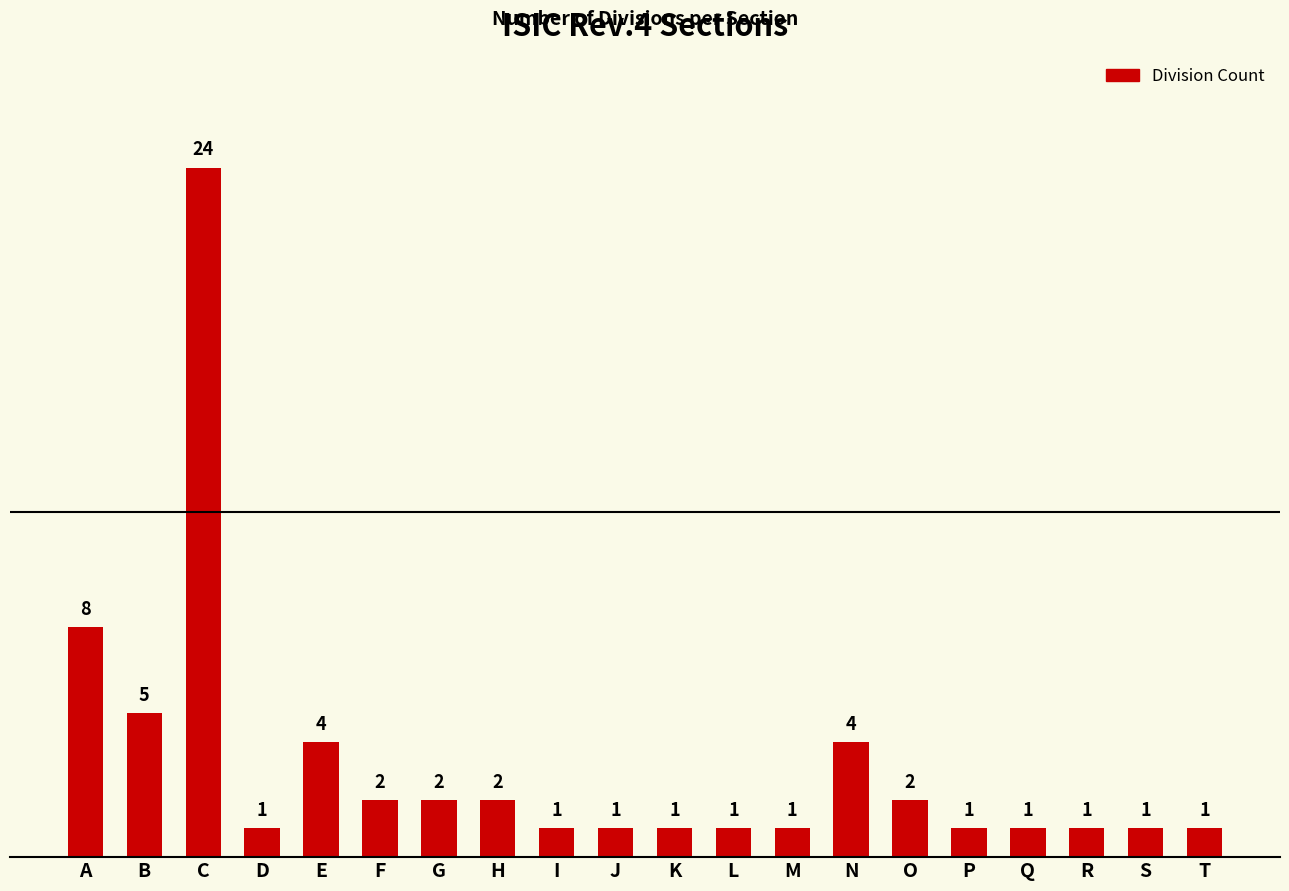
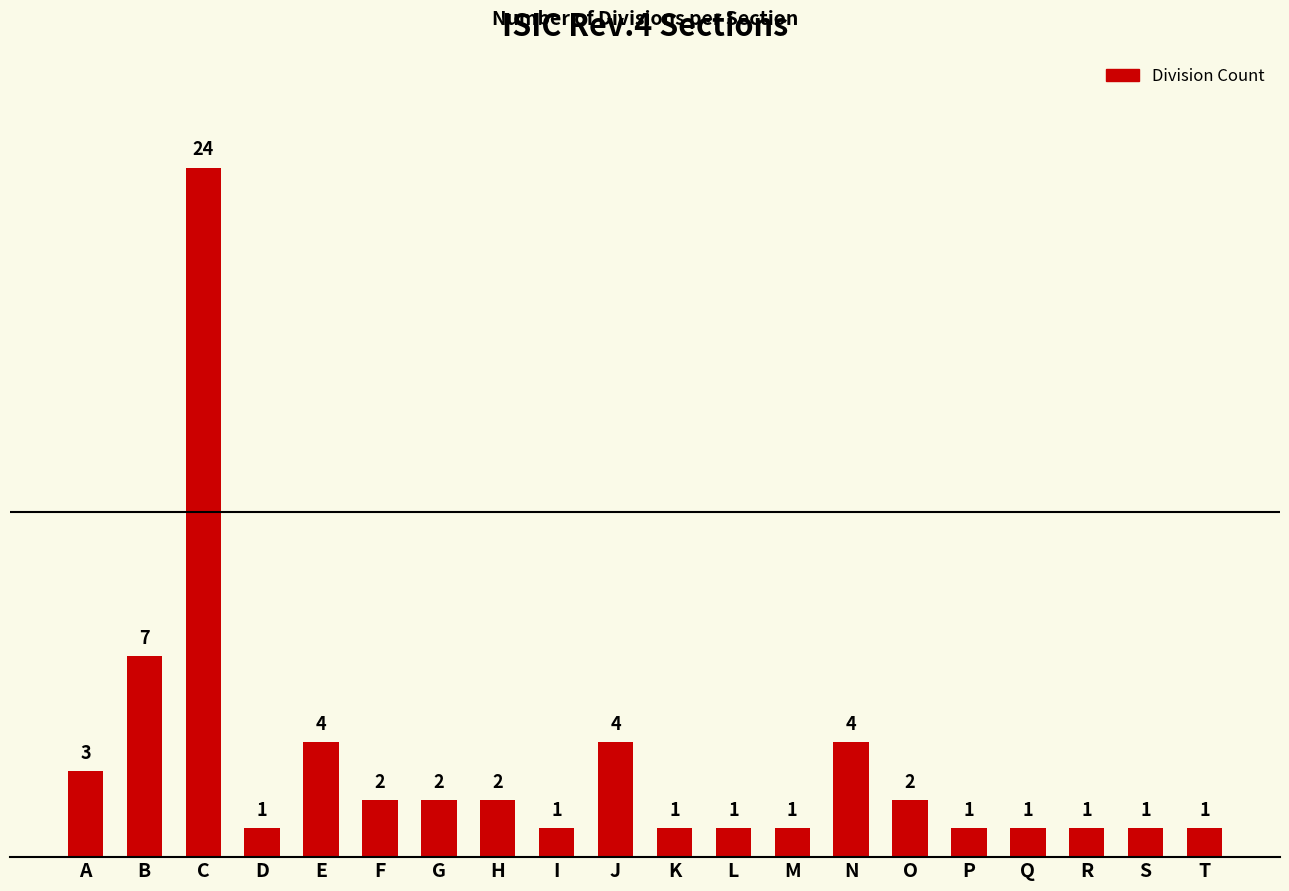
A: 8 -> 3
B: 5 -> 7
J: 1 -> 4
